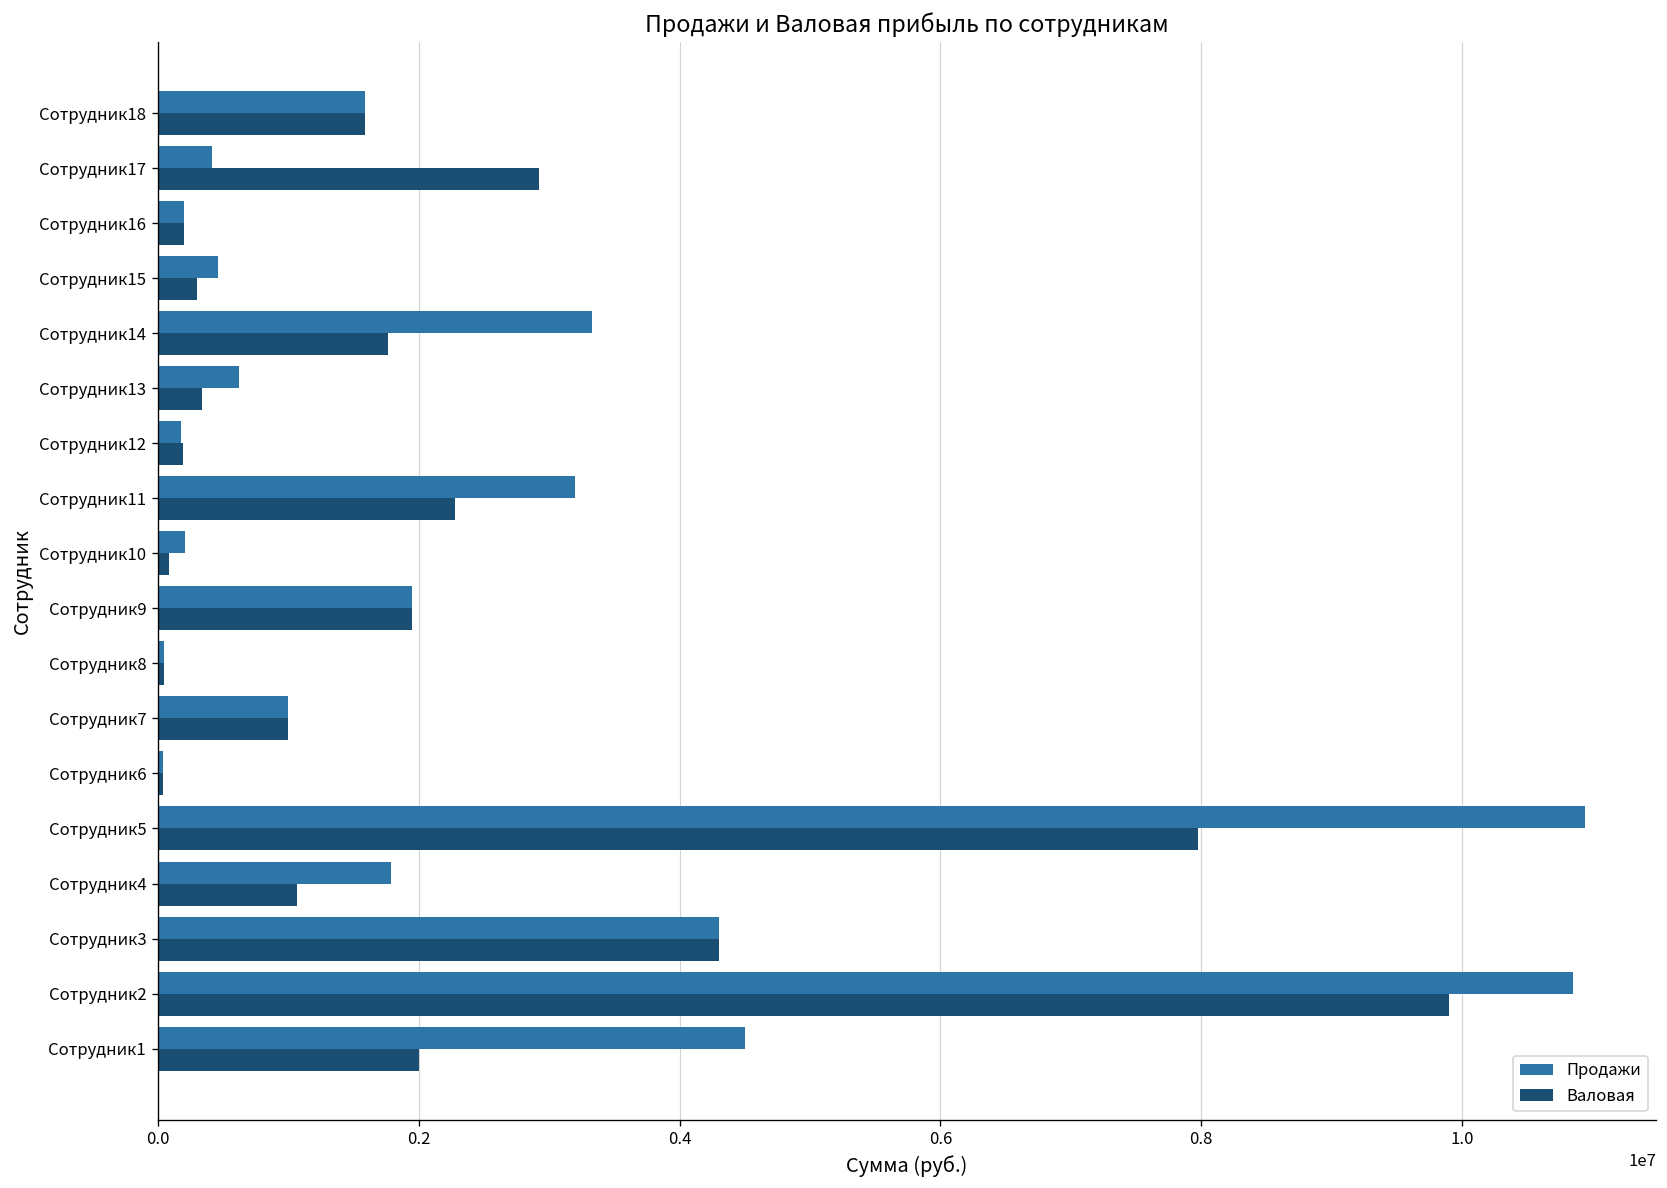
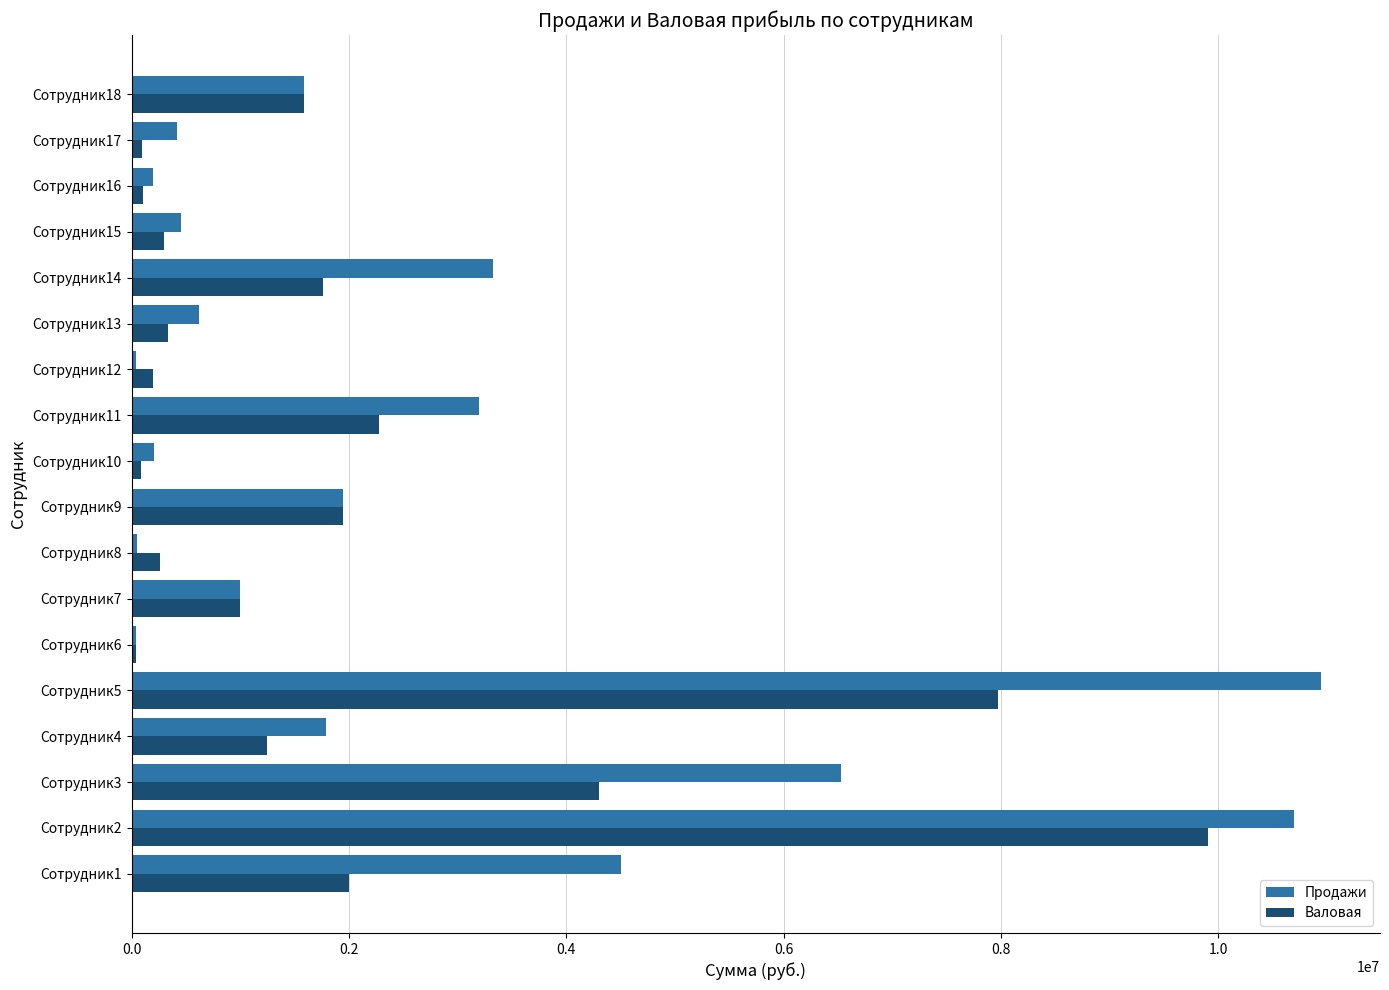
Валовая, Сотрудник17: 2920000 -> 100000
Валовая, Сотрудник16: 200000 -> 110000
Продажи, Сотрудник12: 180000 -> 40000
Валовая, Сотрудник8: 50000 -> 260000
Валовая, Сотрудник4: 1070000 -> 1250000
Продажи, Сотрудник3: 4300000 -> 6530000
Продажи, Сотрудник2: 10850000 -> 10700000
